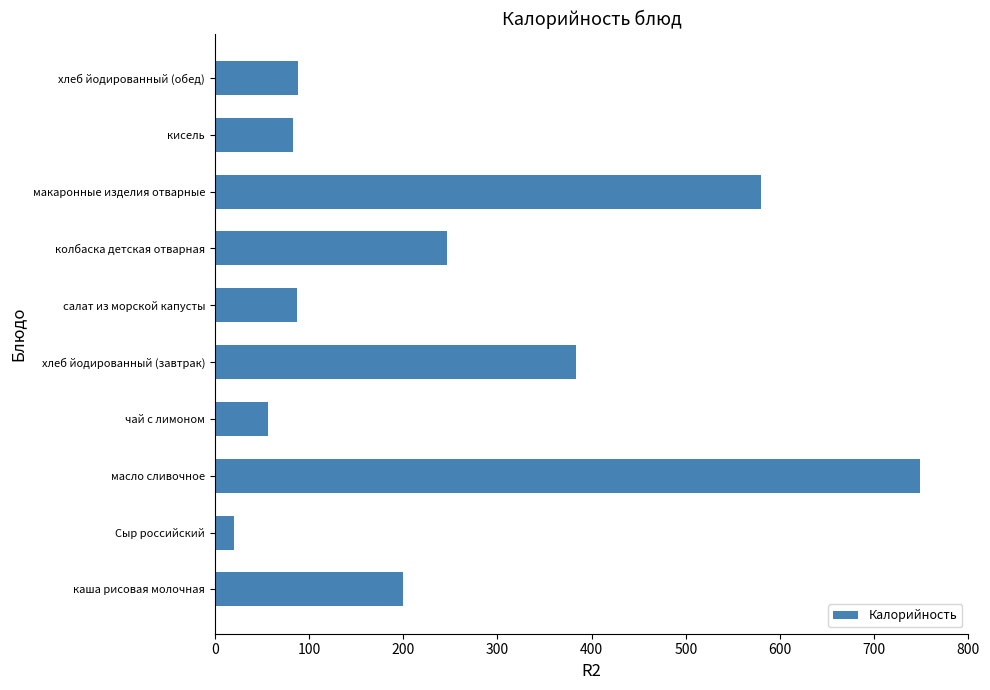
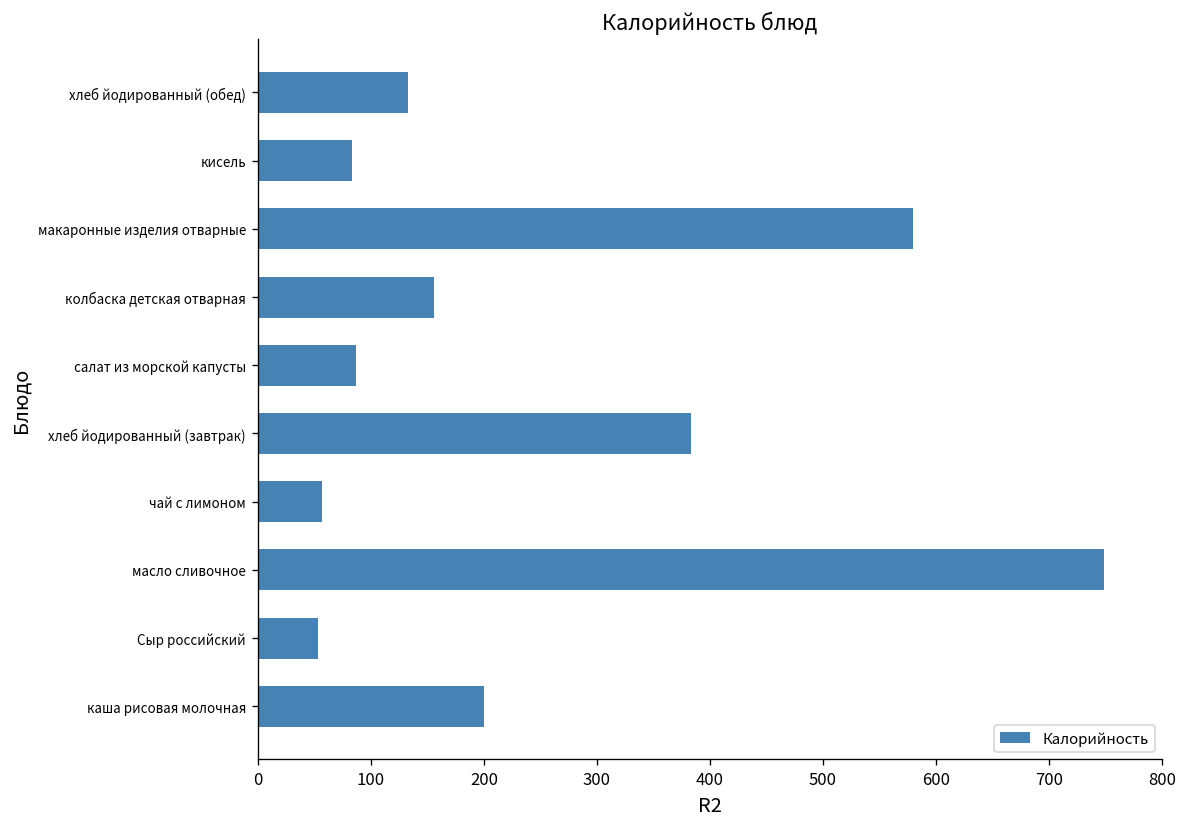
хлеб йодированный (обед): 90 -> 130
колбаска детская отварная: 250 -> 160
Сыр российский: 20 -> 50
